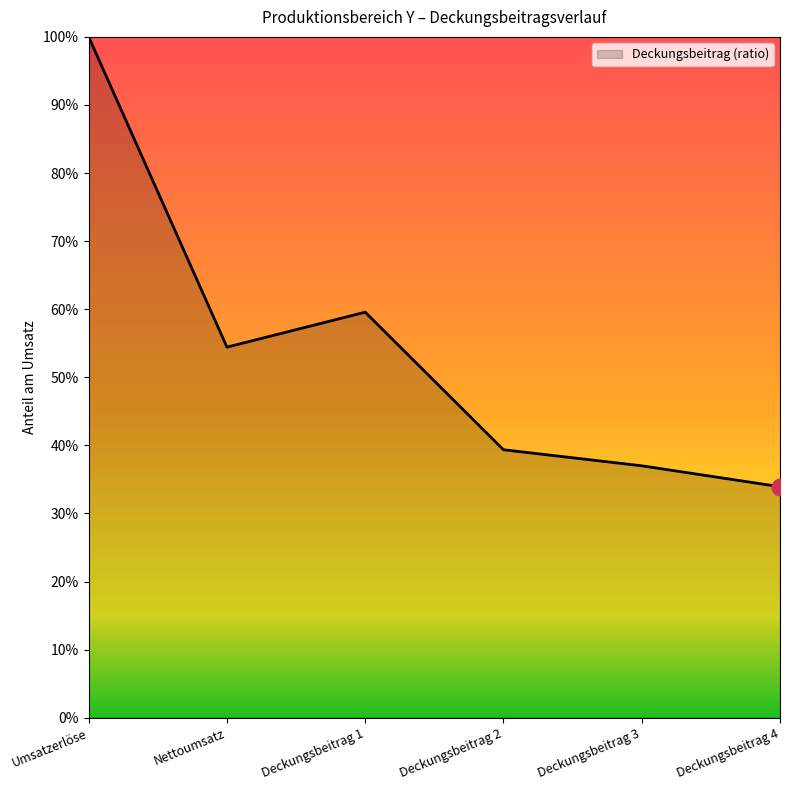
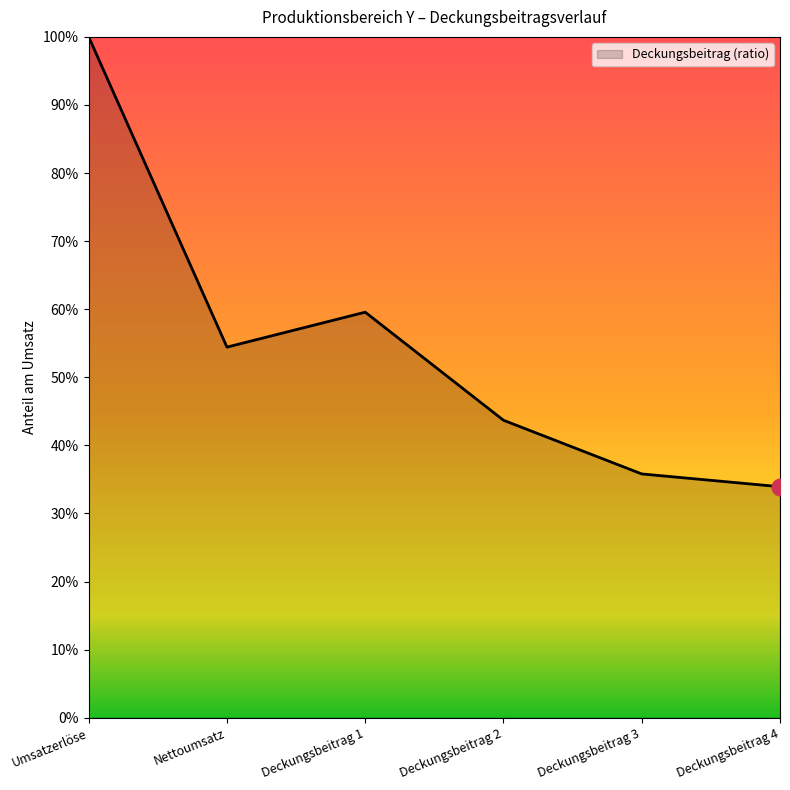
Deckungsbeitrag (ratio), Deckungsbeitrag 2: 39% -> 44%
Deckungsbeitrag (ratio), Deckungsbeitrag 3: 37% -> 36%
